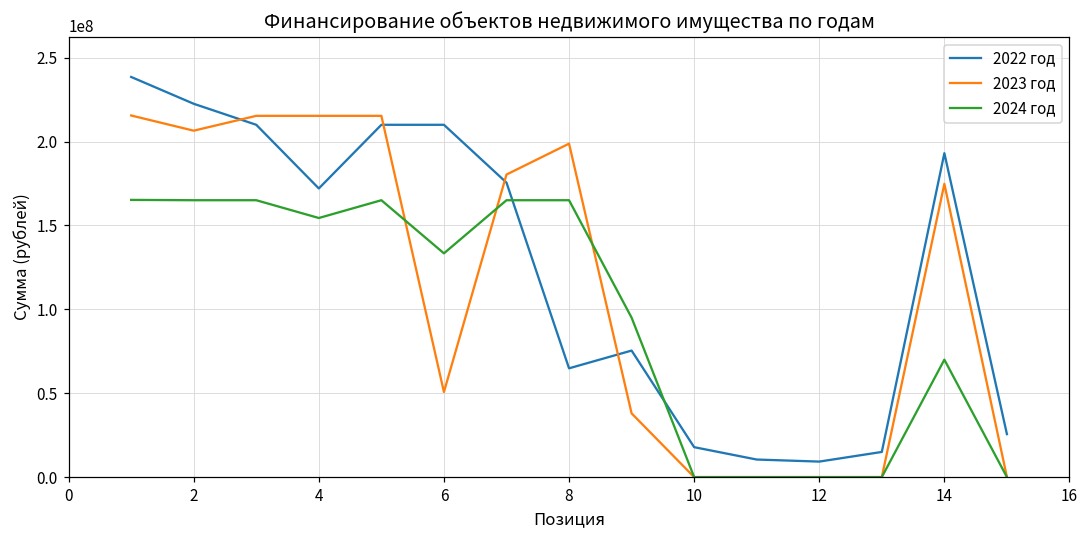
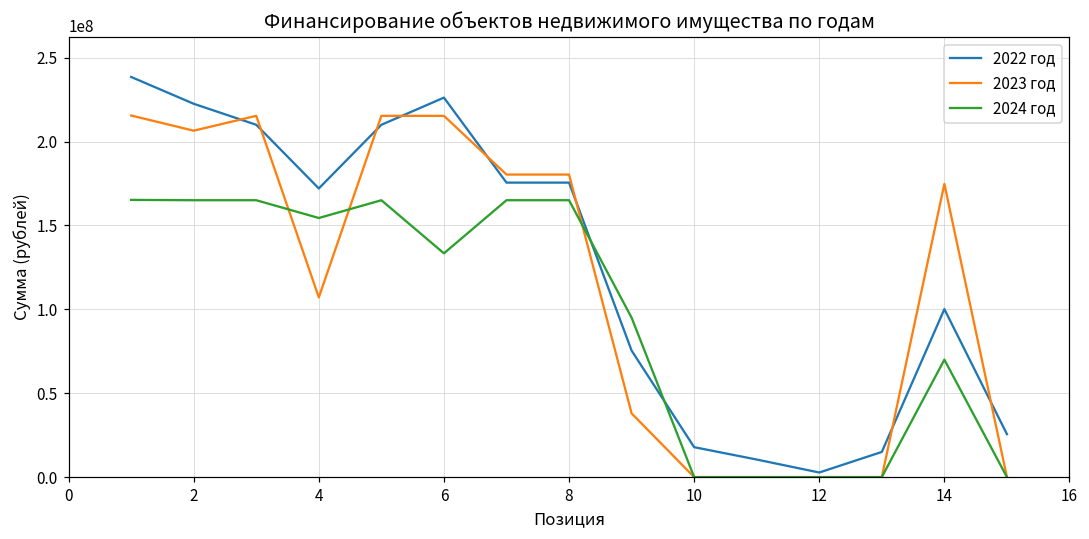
2023 год, 4: 215000000 -> 107000000
2022 год, 6: 210000000 -> 226000000
2023 год, 6: 51000000 -> 215000000
2022 год, 8: 65000000 -> 176000000
2023 год, 8: 199000000 -> 180000000
2022 год, 12: 9000000 -> 3000000
2022 год, 14: 193000000 -> 100000000
